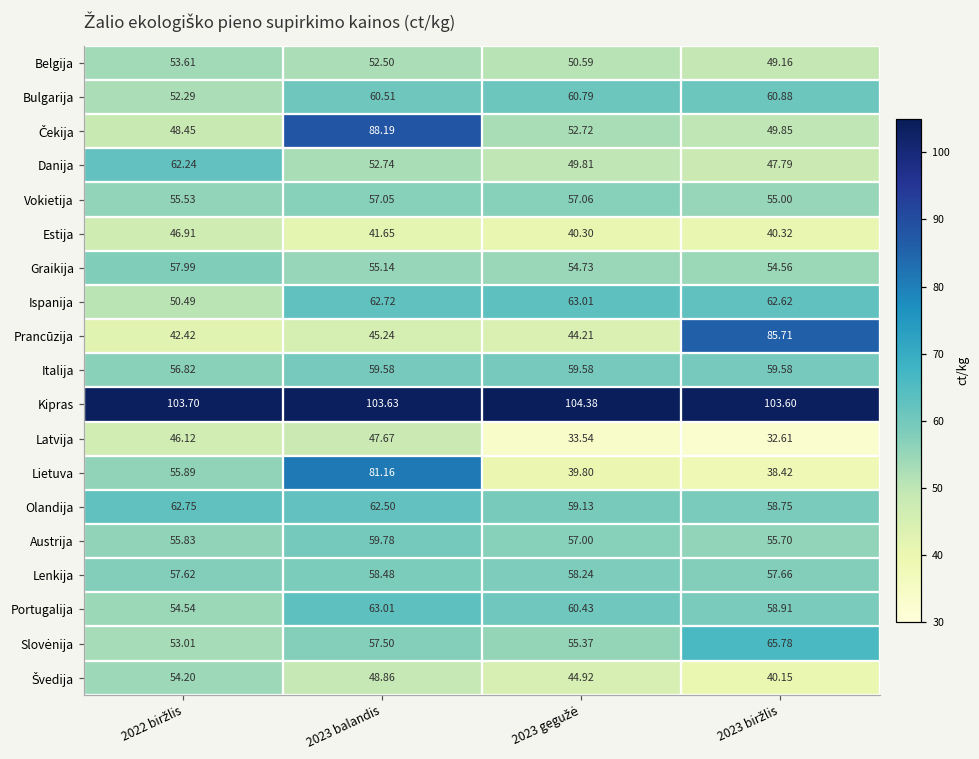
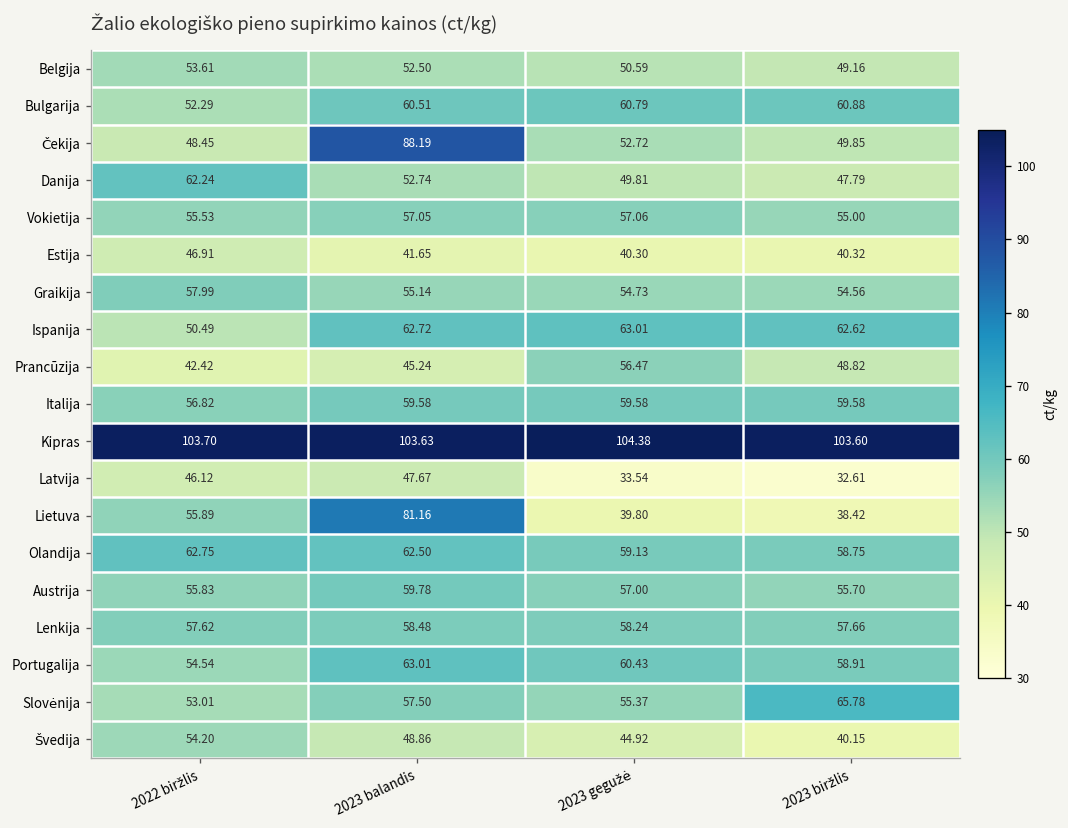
Prancūzija, 2023 gegužė: 44.21 -> 56.47
Prancūzija, 2023 biržlis: 85.71 -> 48.82
